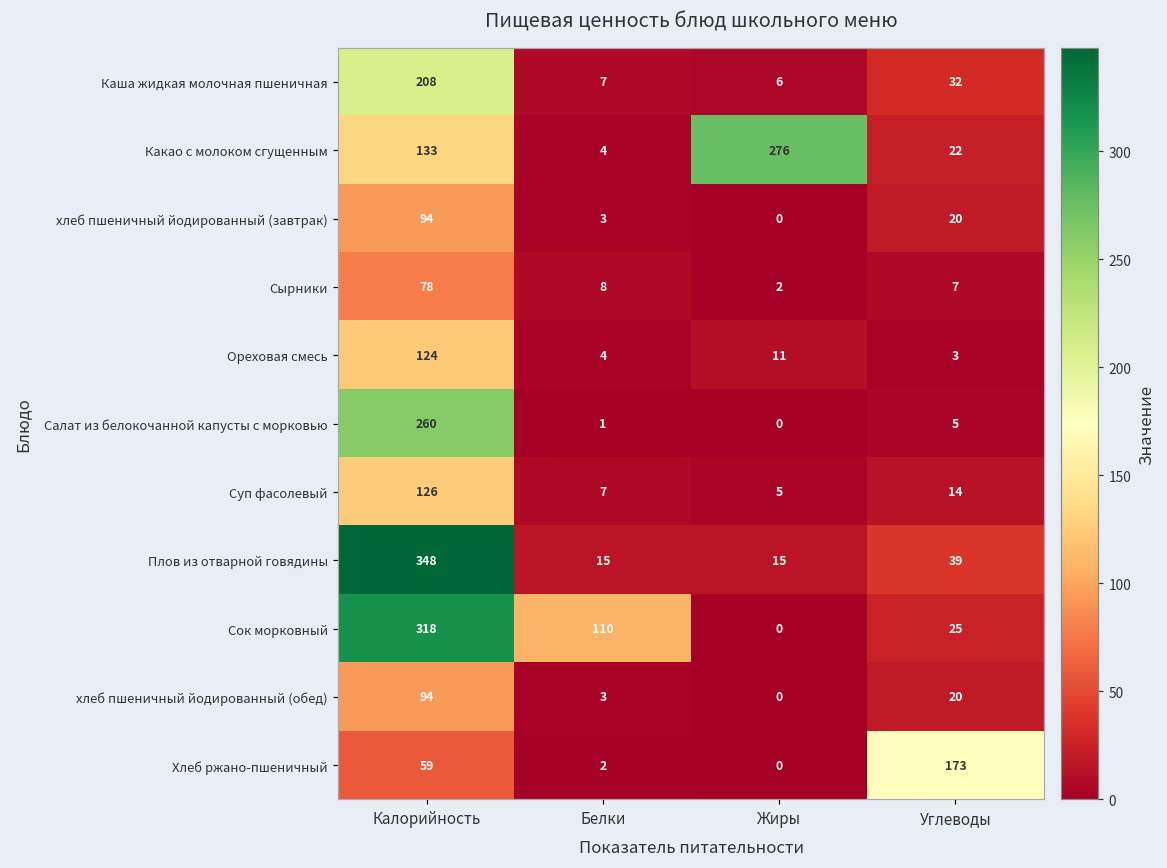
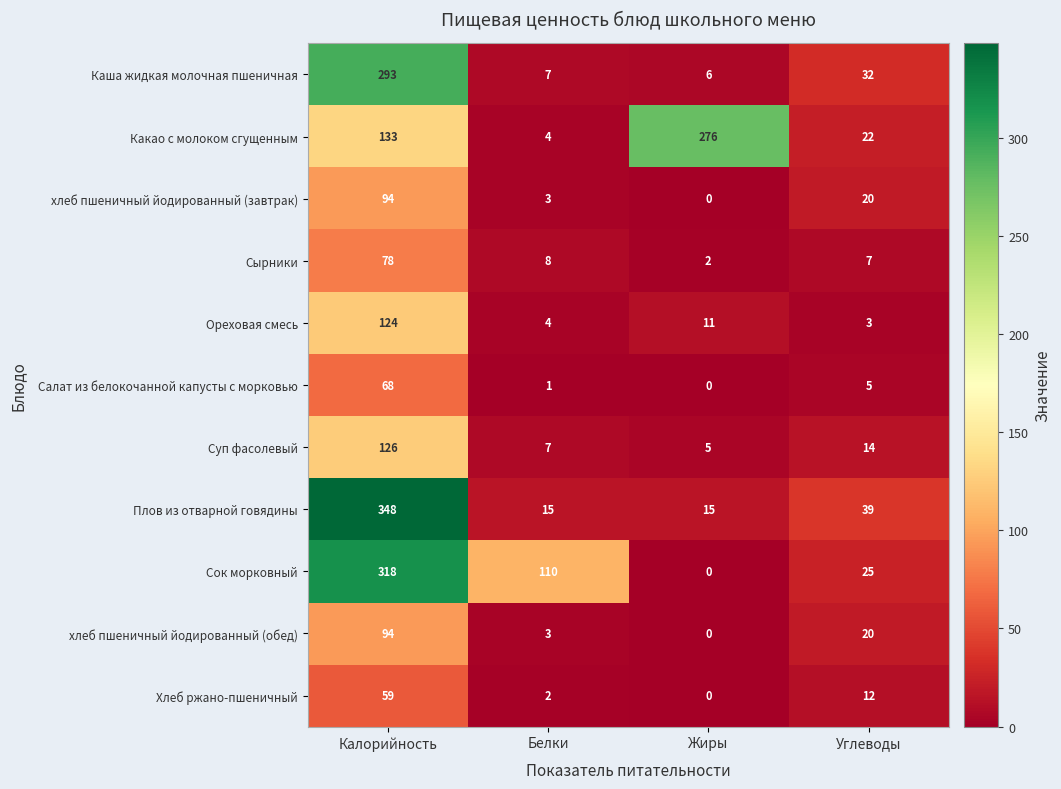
Каша жидкая молочная пшеничная, Калорийность: 208 -> 293
Салат из белокочанной капусты с морковью, Калорийность: 260 -> 68
Хлеб ржано-пшеничный, Углеводы: 173 -> 12
